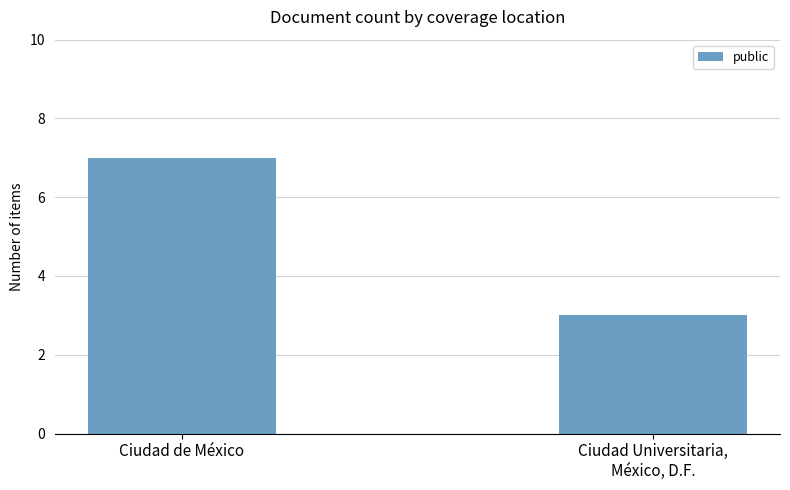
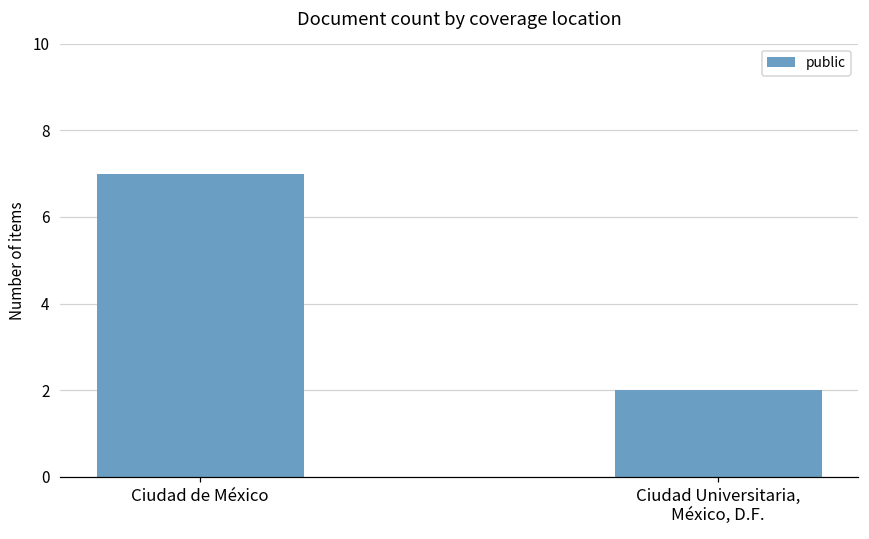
Ciudad Universitaria, México, D.F.: 3 -> 2
